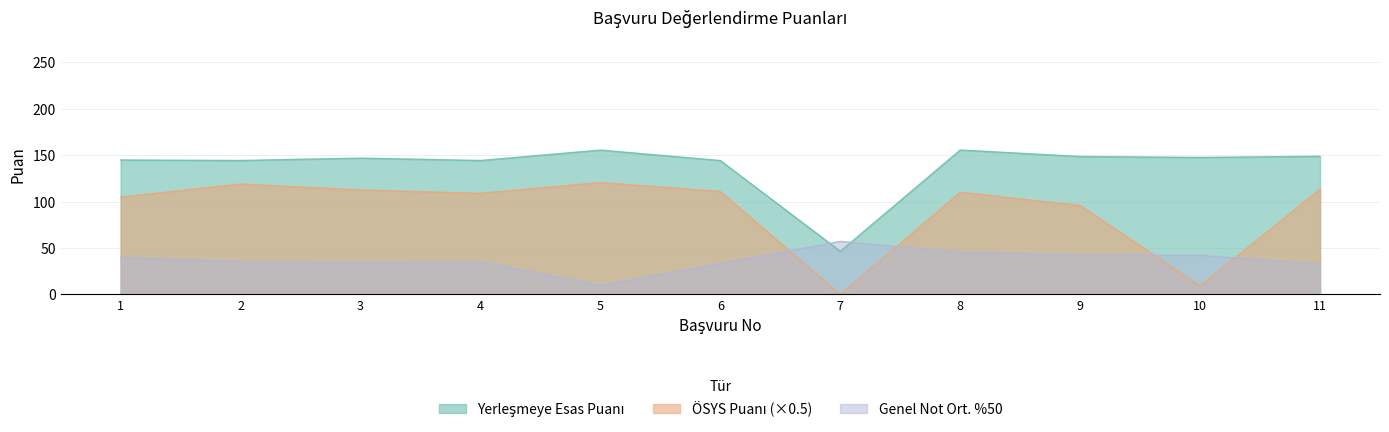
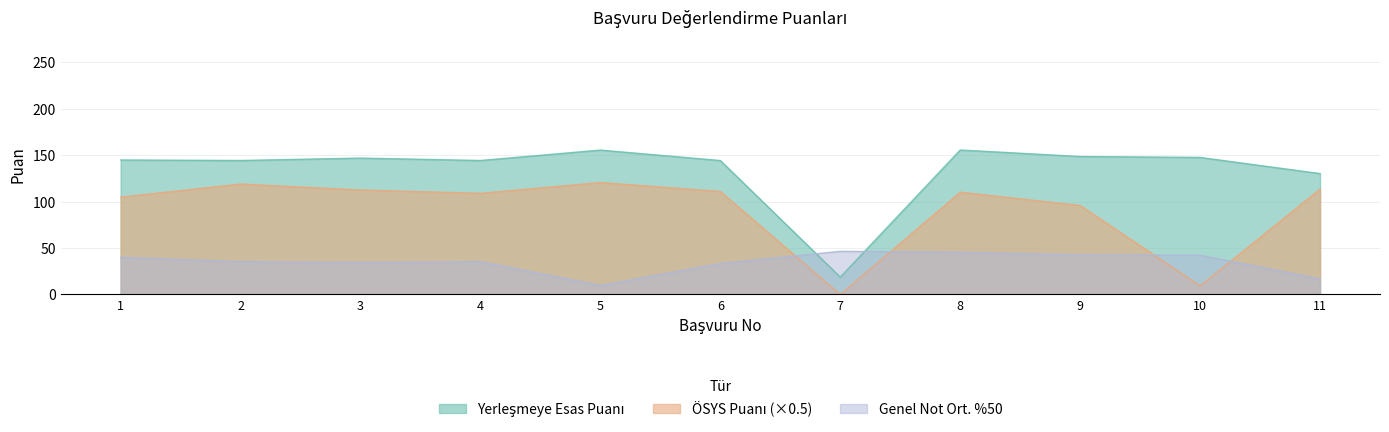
Yerleşmeye Esas Puanı, 7: 50 -> 20
Genel Not Ort. %50, 7: 60 -> 50
Yerleşmeye Esas Puanı, 11: 150 -> 130
Genel Not Ort. %50, 11: 30 -> 20
